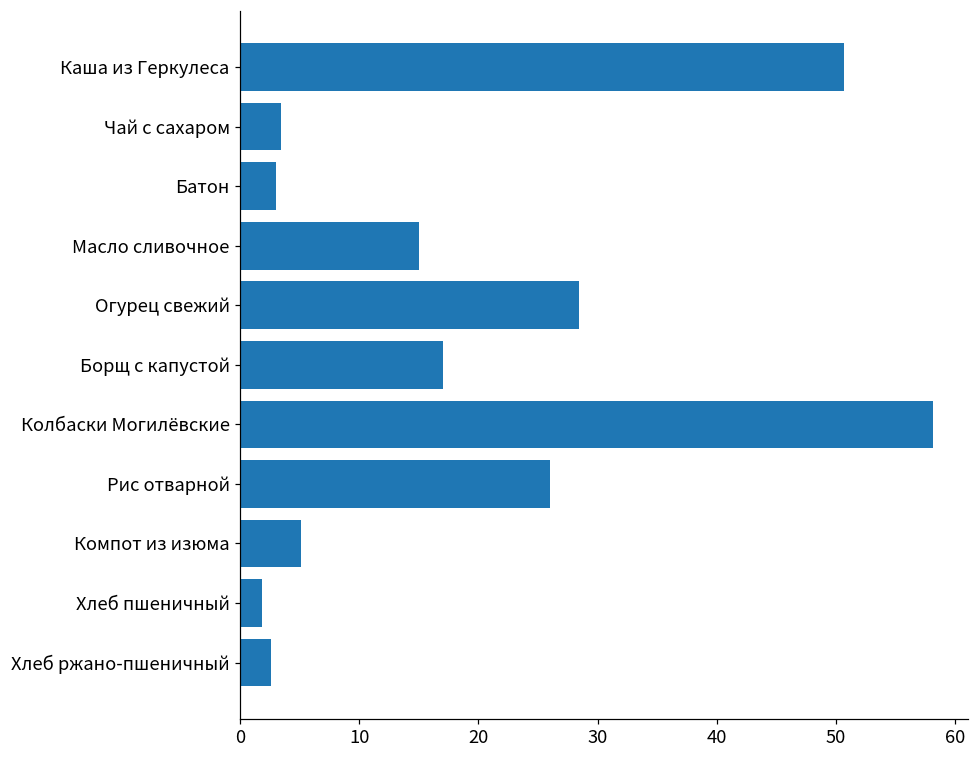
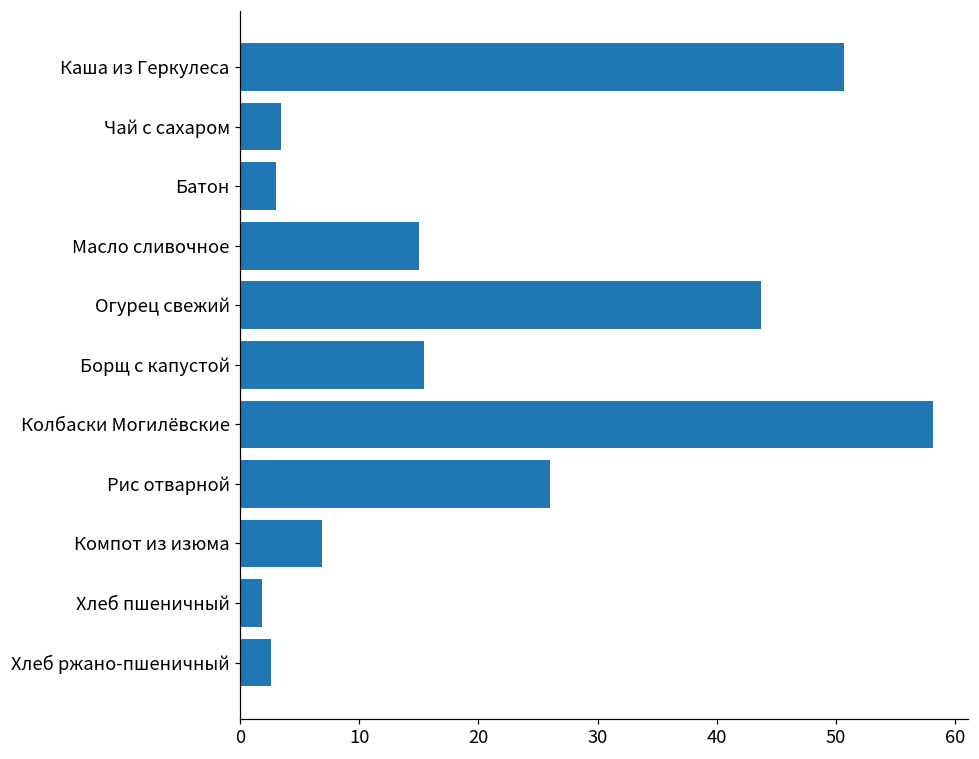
Огурец свежий: 28.5 -> 43.7
Борщ с капустой: 17.0 -> 15.4
Компот из изюма: 5.1 -> 6.9
